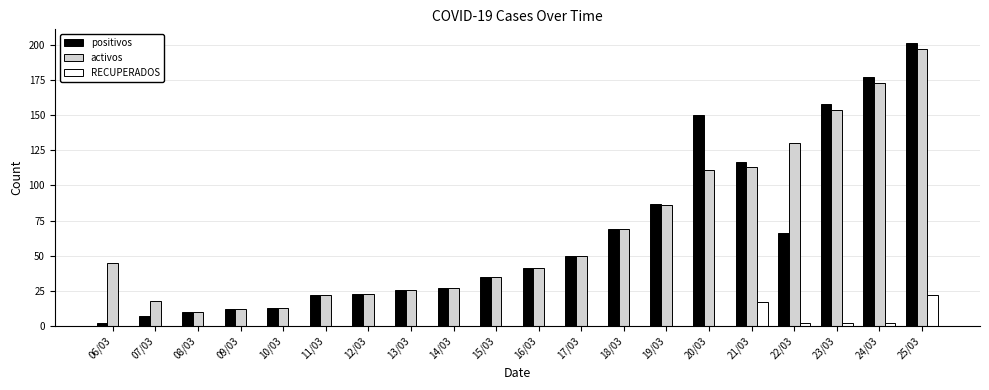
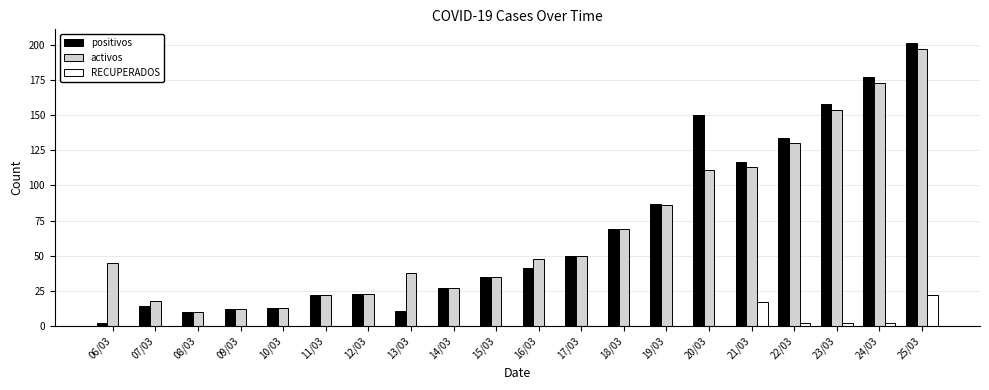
positivos, 07/03: 7 -> 14
positivos, 13/03: 26 -> 11
activos, 13/03: 26 -> 38
activos, 16/03: 41 -> 48
positivos, 22/03: 66 -> 134
